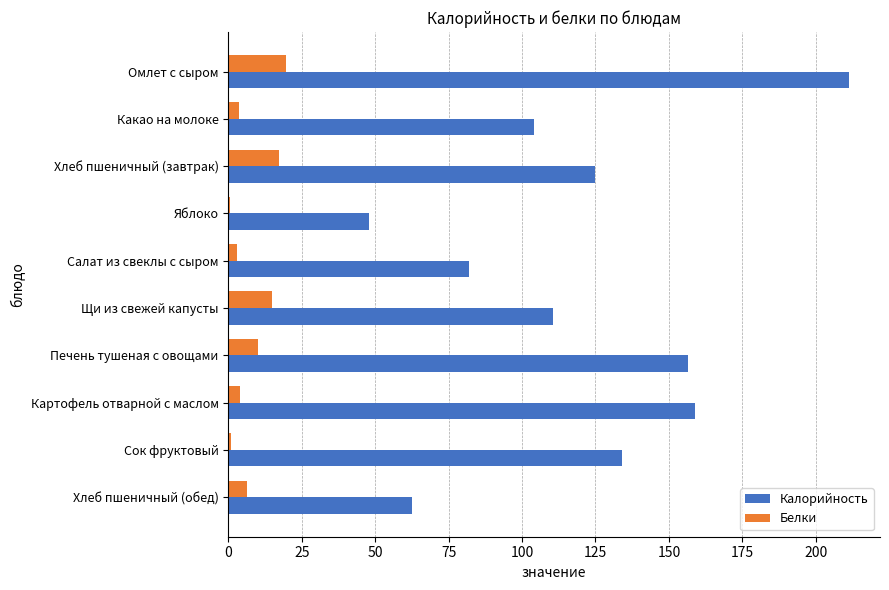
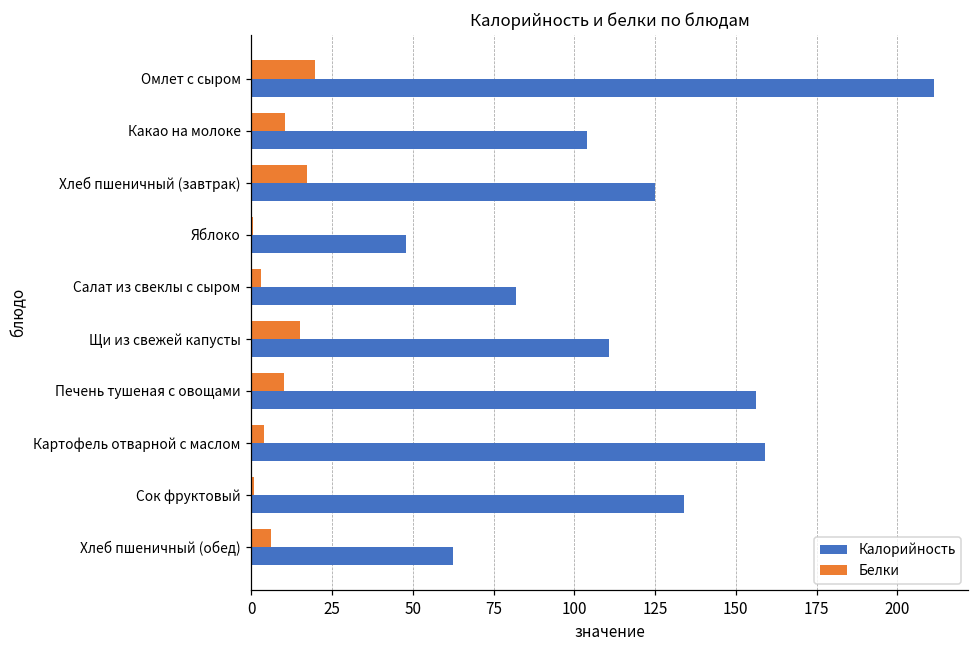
Белки, Какао на молоке: 4 -> 10
